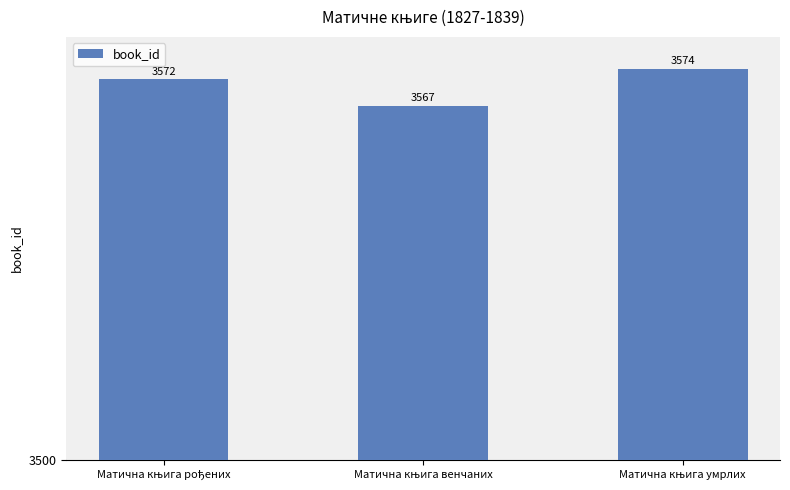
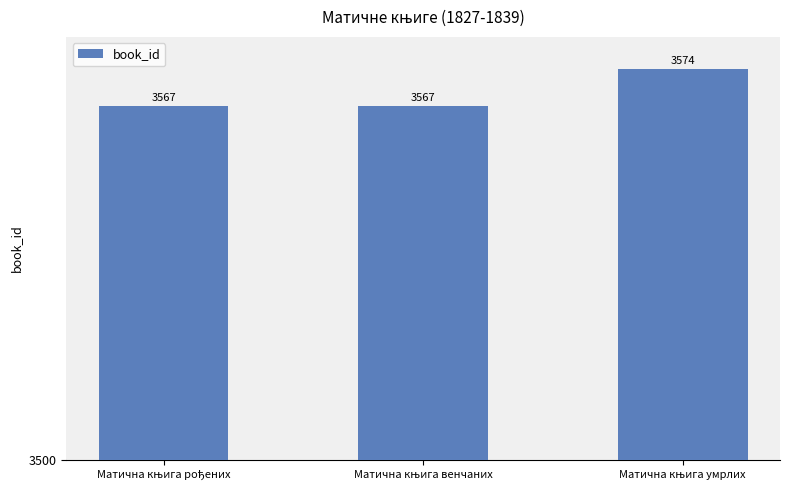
Матична књига рођених: 3572 -> 3567
